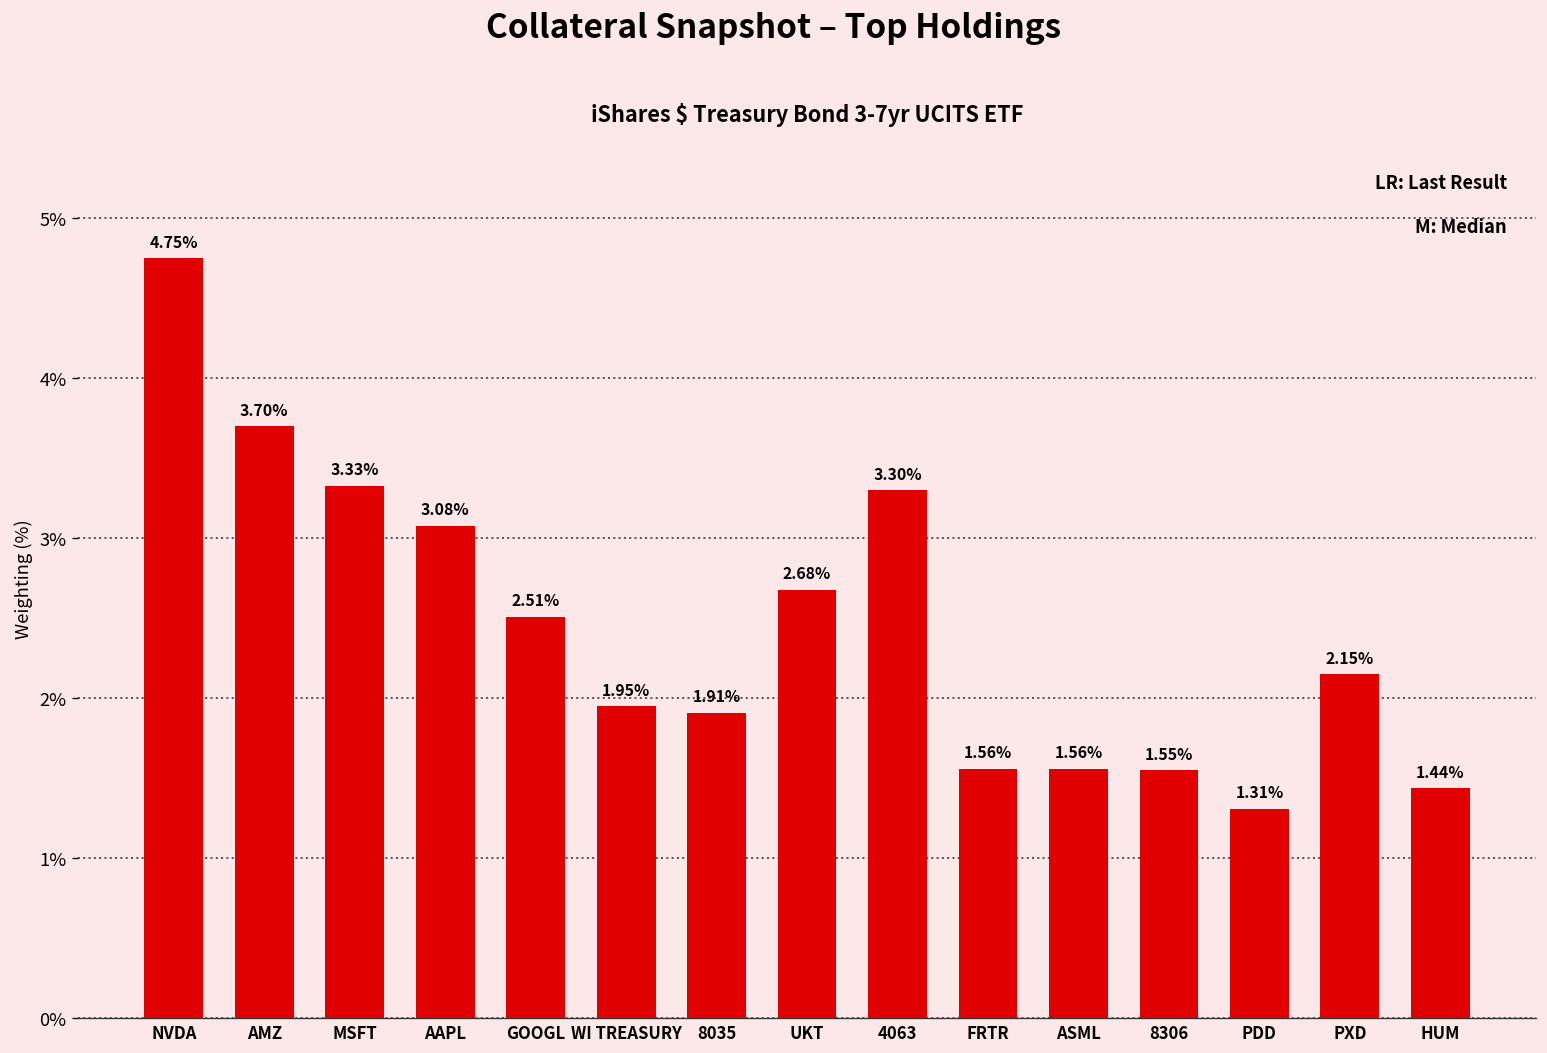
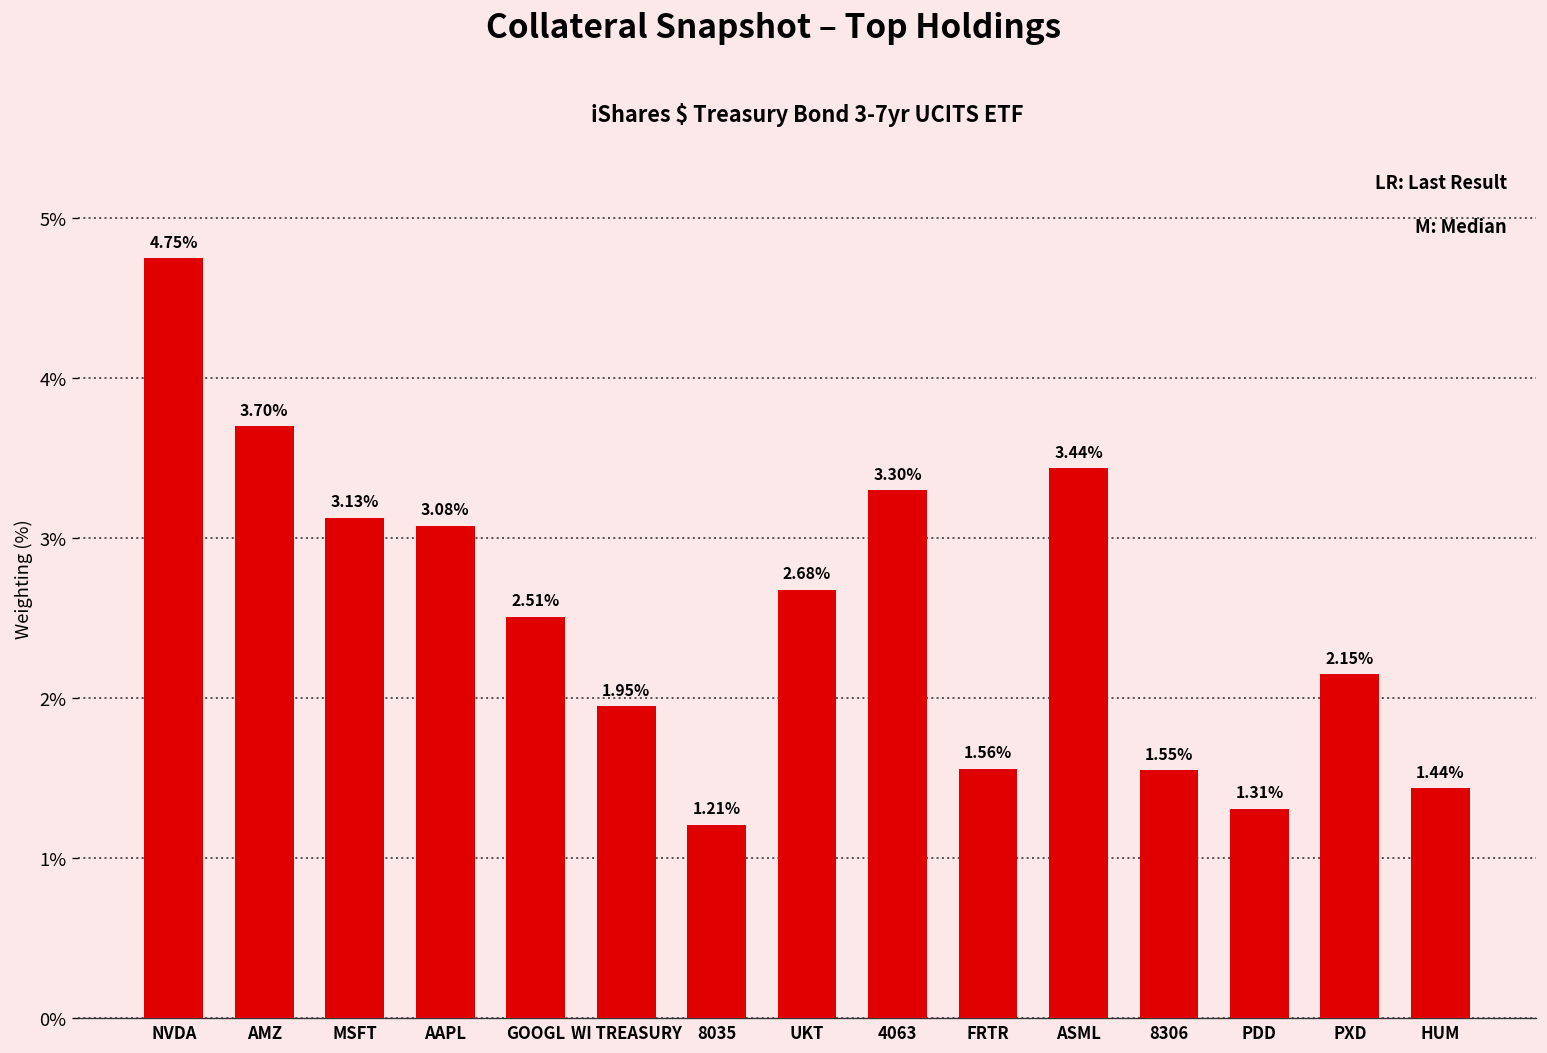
MSFT: 3.33% -> 3.13%
8035: 1.91% -> 1.21%
ASML: 1.56% -> 3.44%
